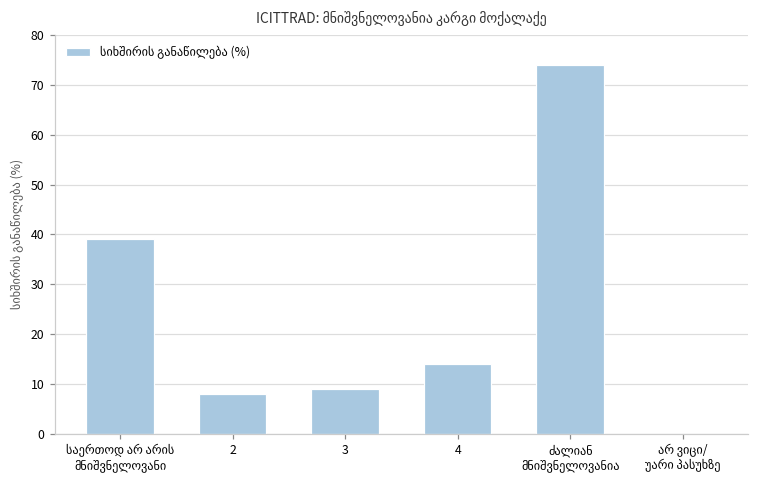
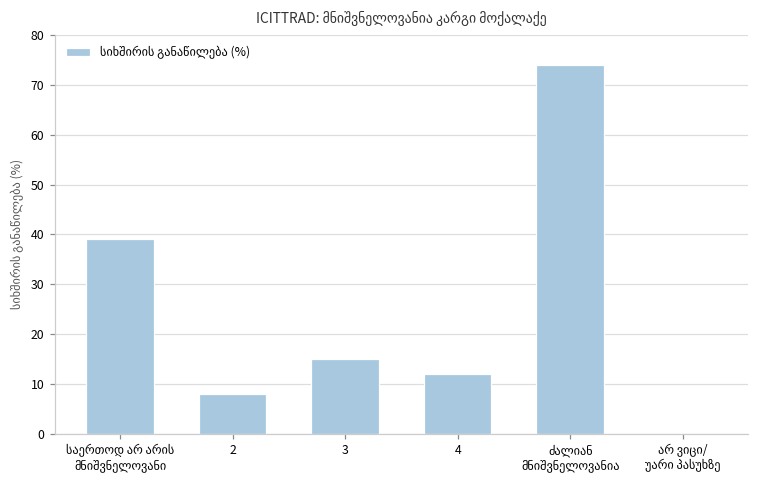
3: 9 -> 15
4: 14 -> 12
